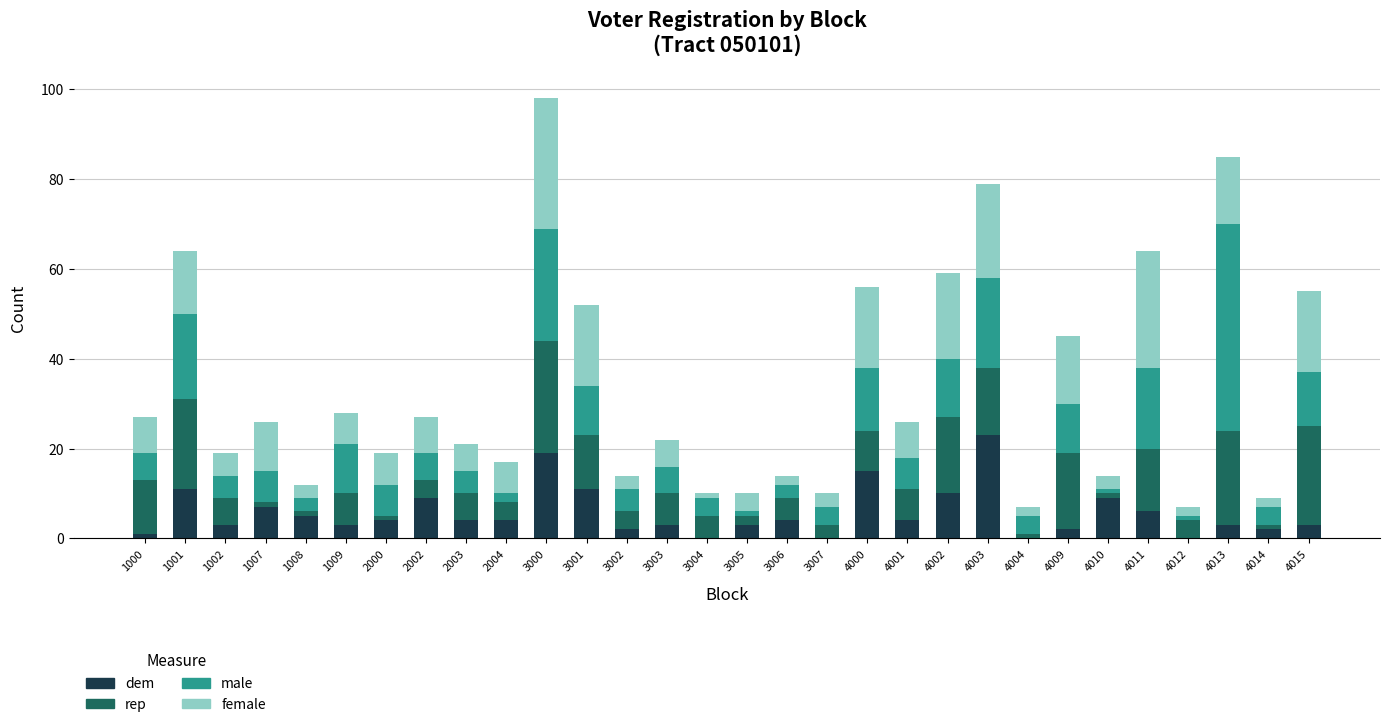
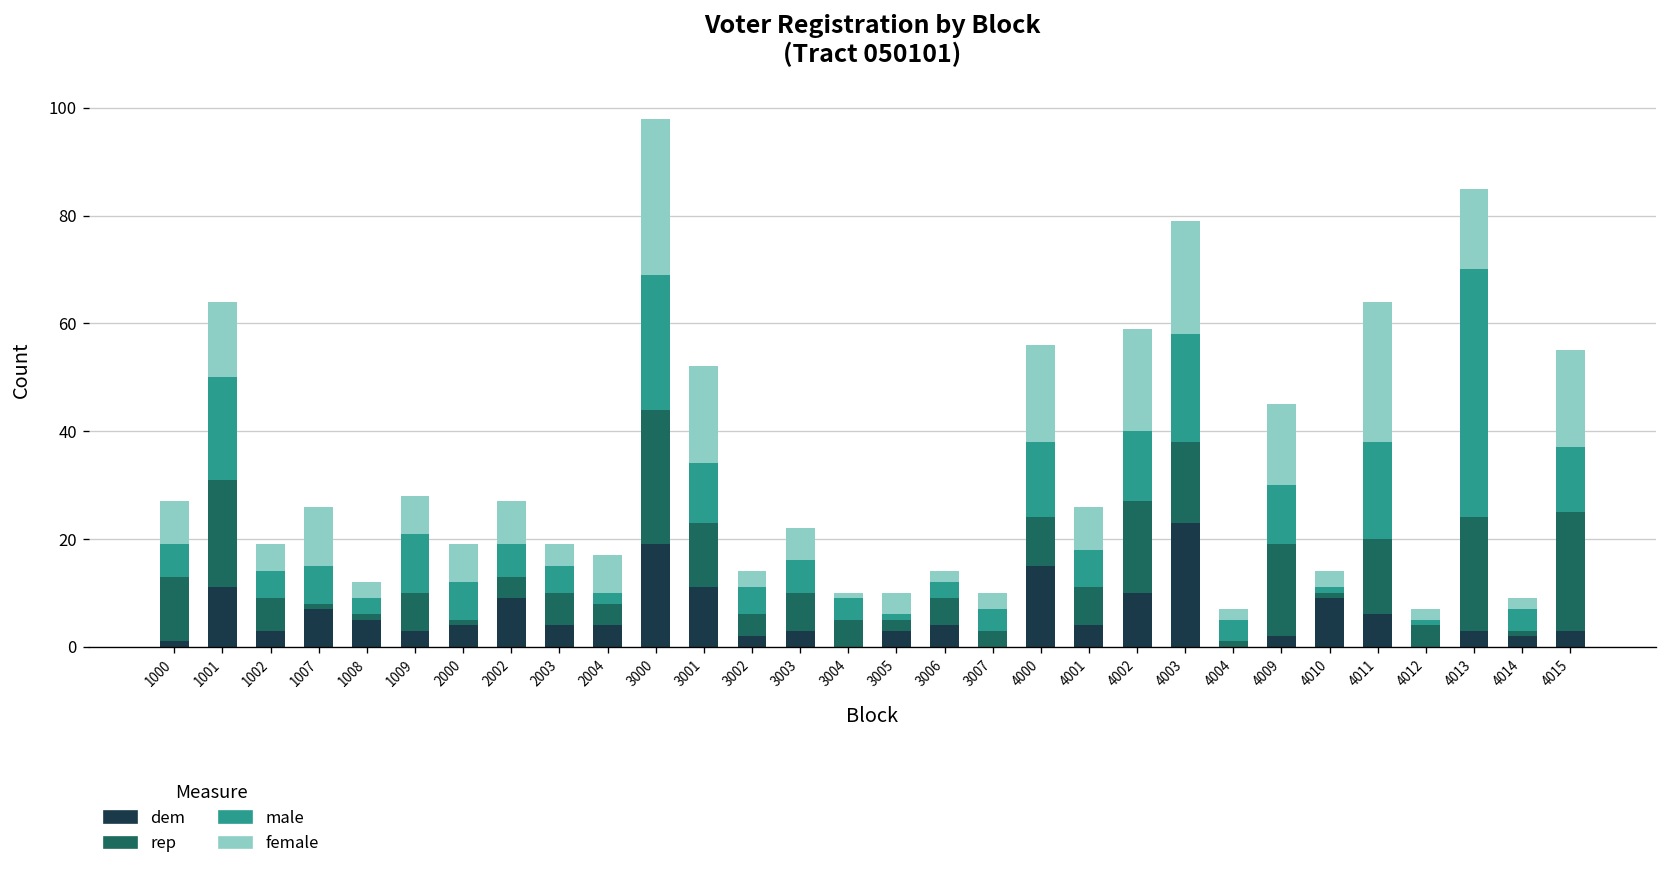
female, 2003: 6 -> 4
